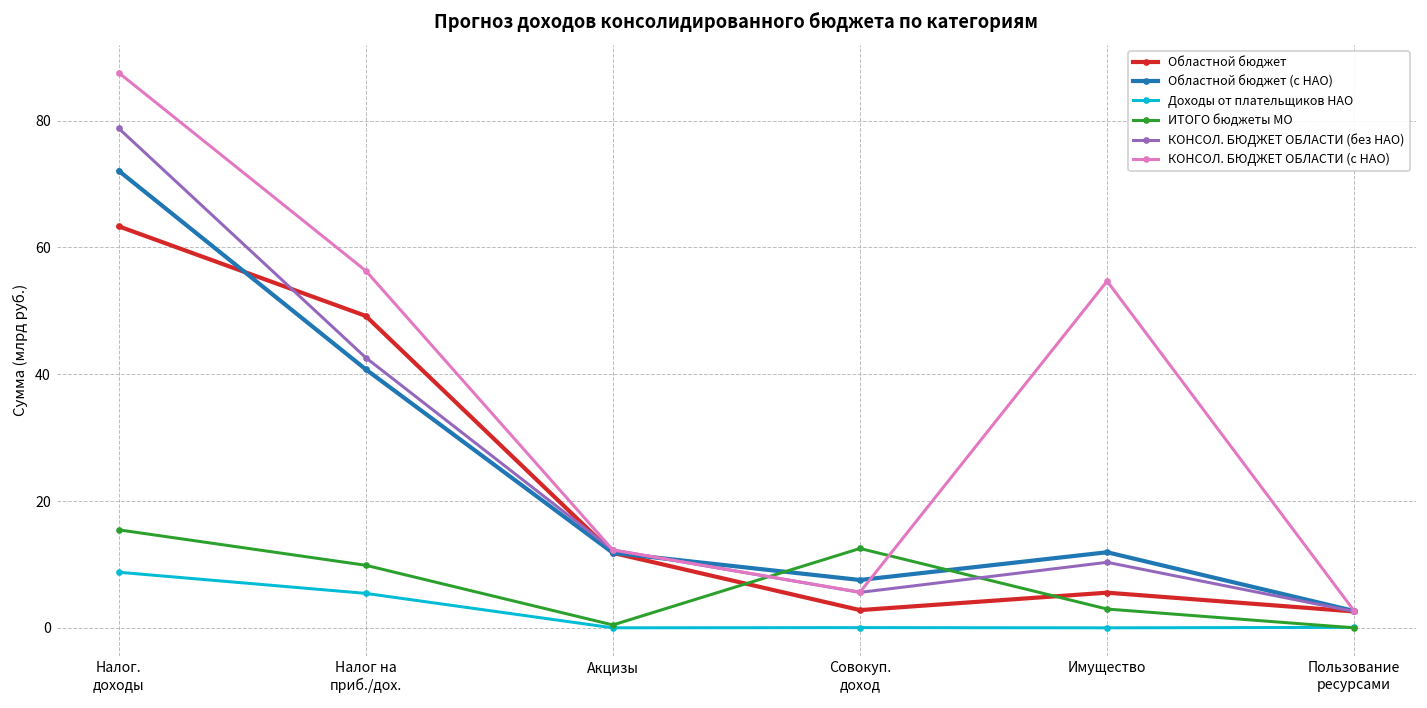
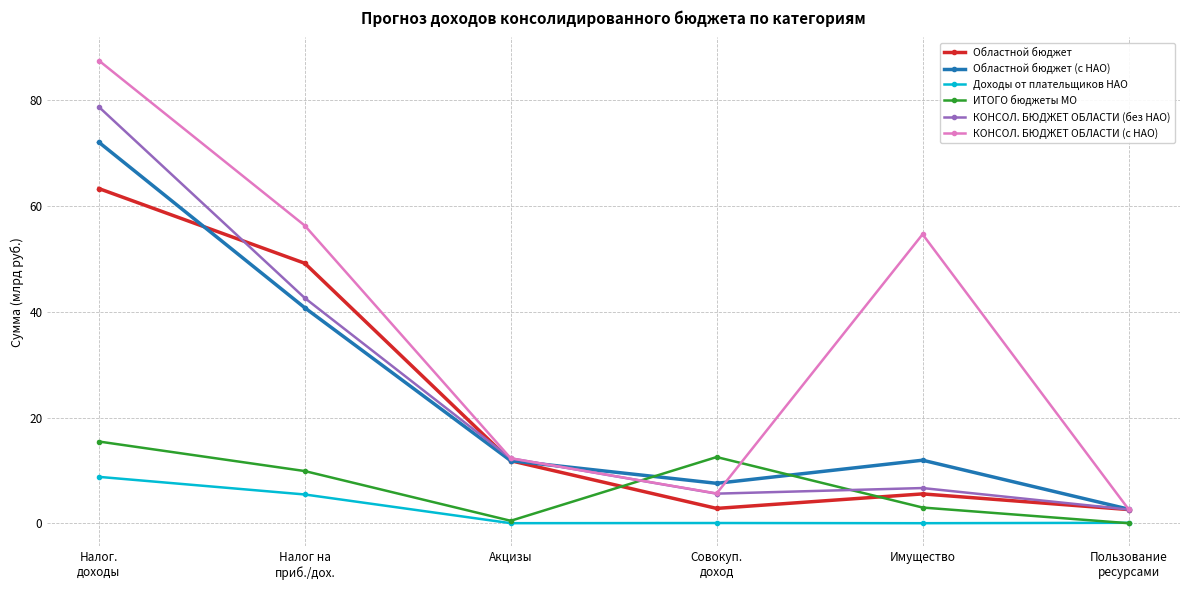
КОНСОЛ. БЮДЖЕТ ОБЛАСТИ (без НАО), Имущество: 10 -> 7
